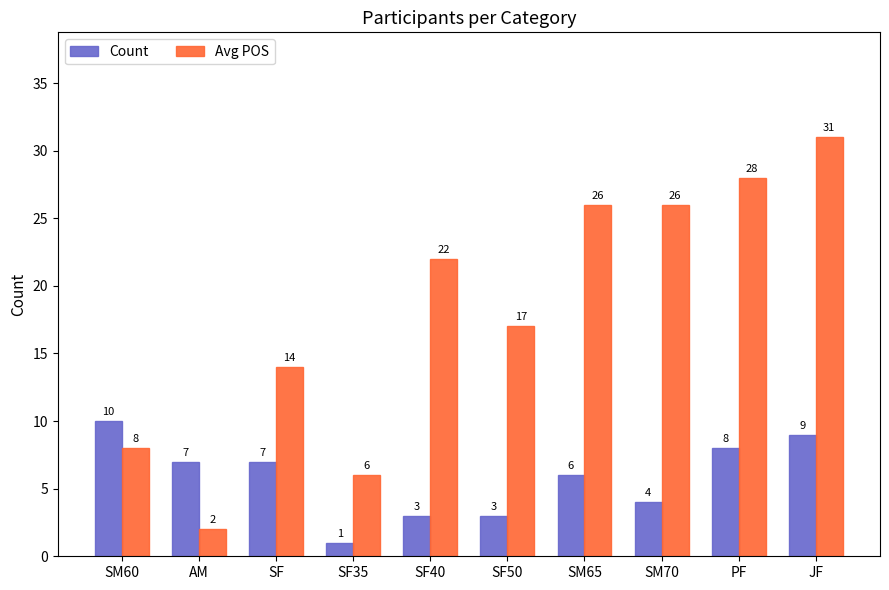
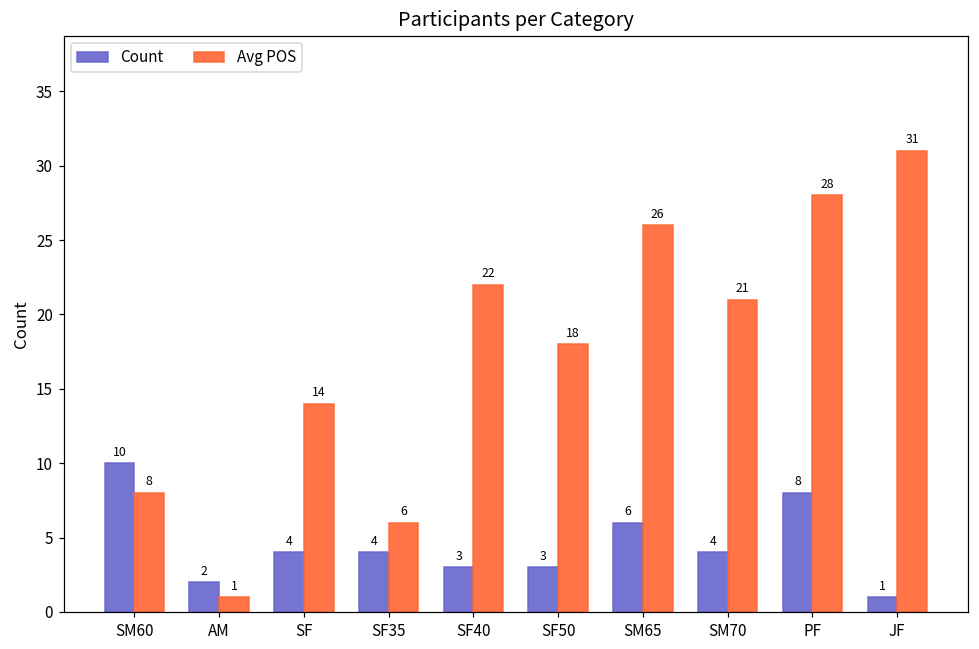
Count, AM: 7 -> 2
Avg POS, AM: 2 -> 1
Count, SF: 7 -> 4
Count, SF35: 1 -> 4
Avg POS, SF50: 17 -> 18
Avg POS, SM70: 26 -> 21
Count, JF: 9 -> 1
